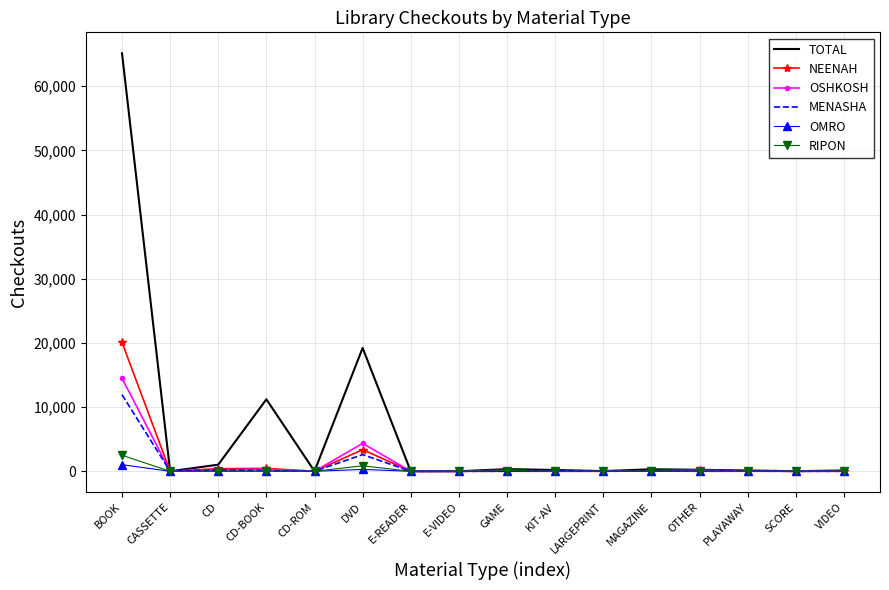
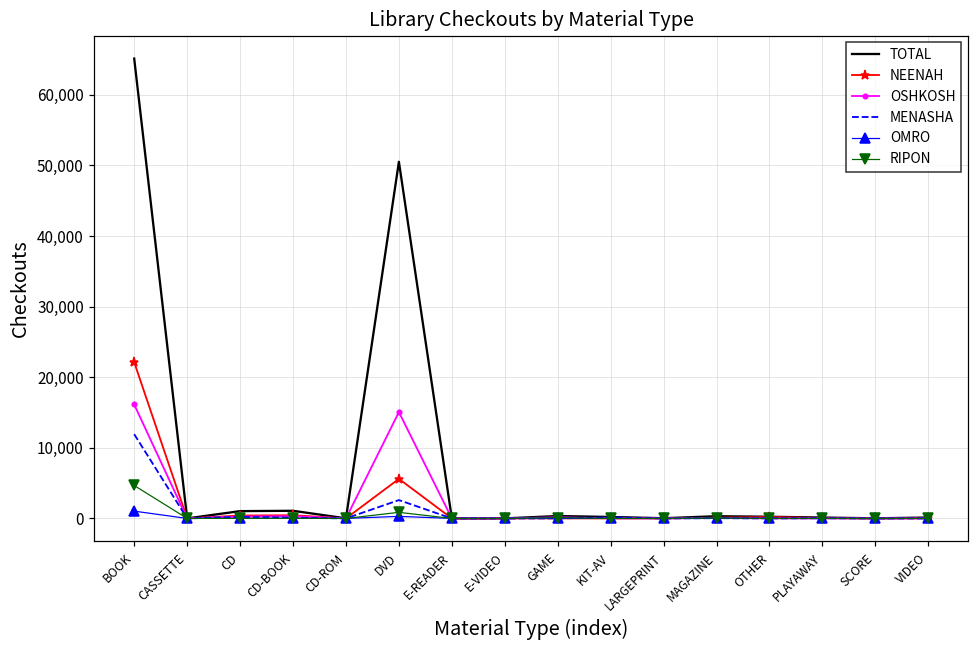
NEENAH, BOOK: 20,000 -> 22,000
OSHKOSH, BOOK: 15,000 -> 16,000
RIPON, BOOK: 2,000 -> 5,000
TOTAL, CD-BOOK: 11,000 -> 1,000
TOTAL, DVD: 19,000 -> 51,000
NEENAH, DVD: 3,000 -> 6,000
OSHKOSH, DVD: 4,000 -> 15,000
